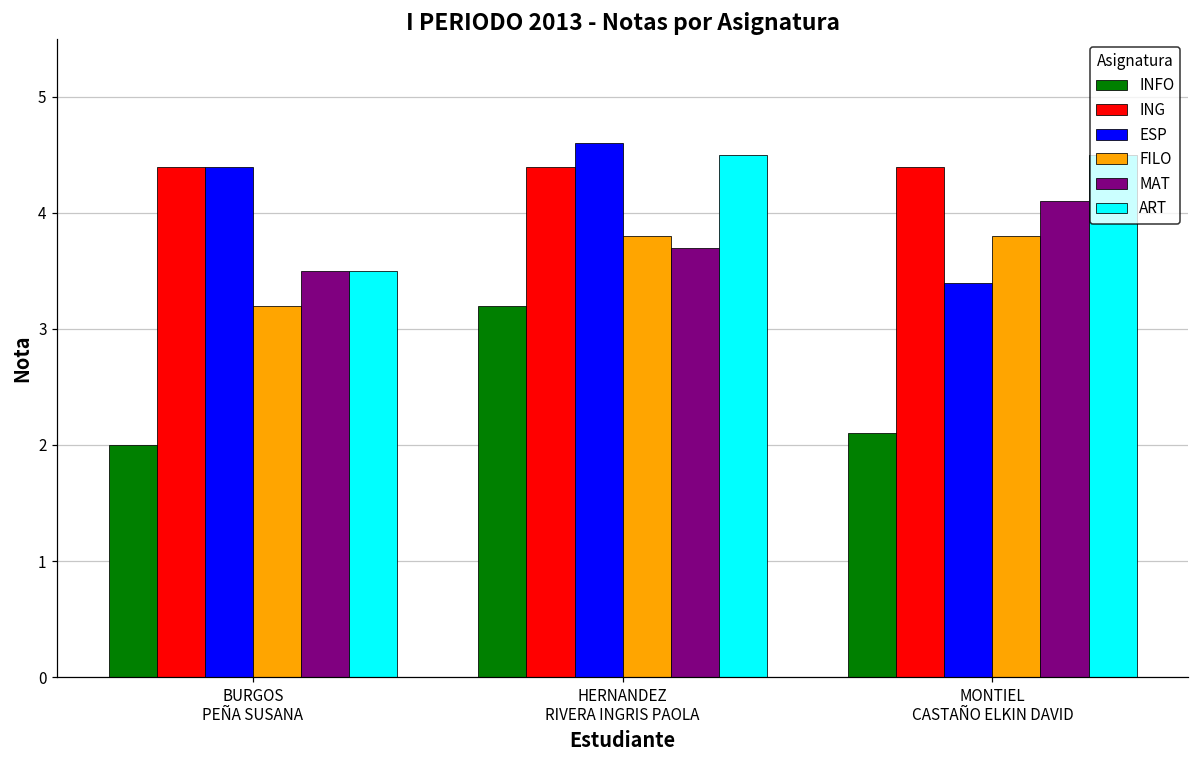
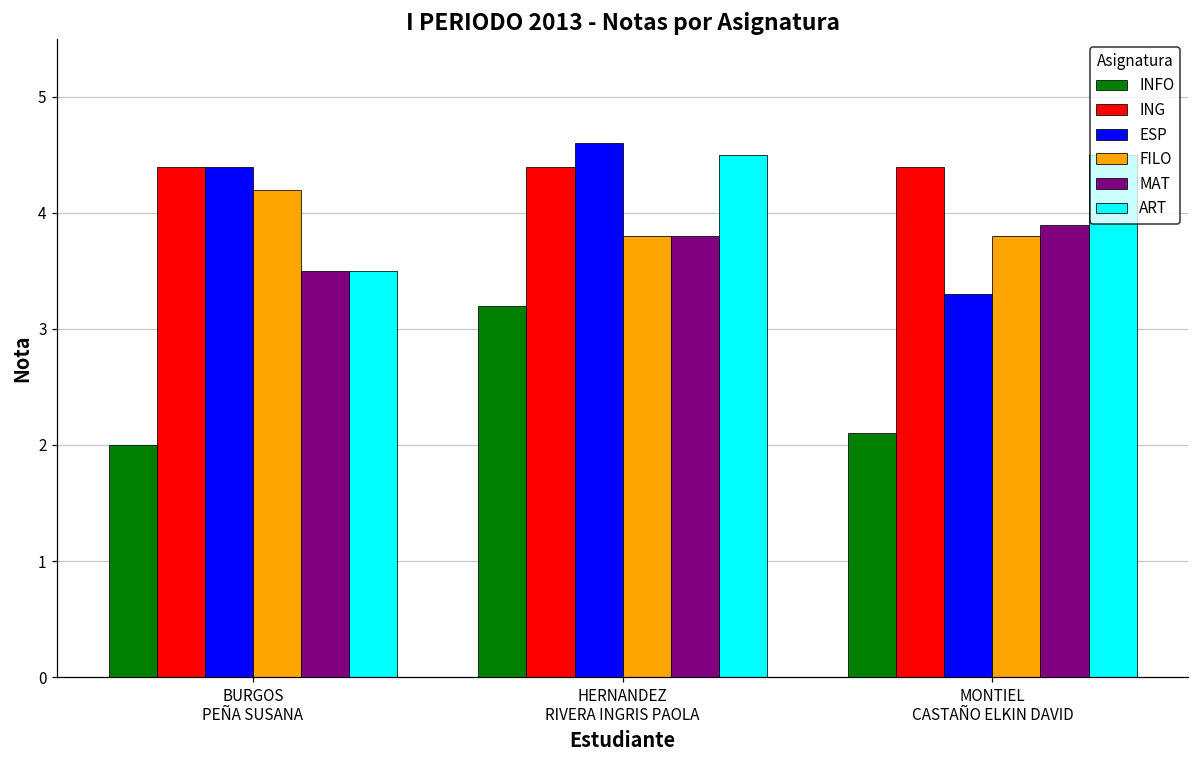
FILO, BURGOS PEÑA SUSANA: 3.2 -> 4.2
MAT, HERNANDEZ RIVERA INGRIS PAOLA: 3.7 -> 3.8
ESP, MONTIEL CASTAÑO ELKIN DAVID: 3.4 -> 3.3
MAT, MONTIEL CASTAÑO ELKIN DAVID: 4.1 -> 3.9
